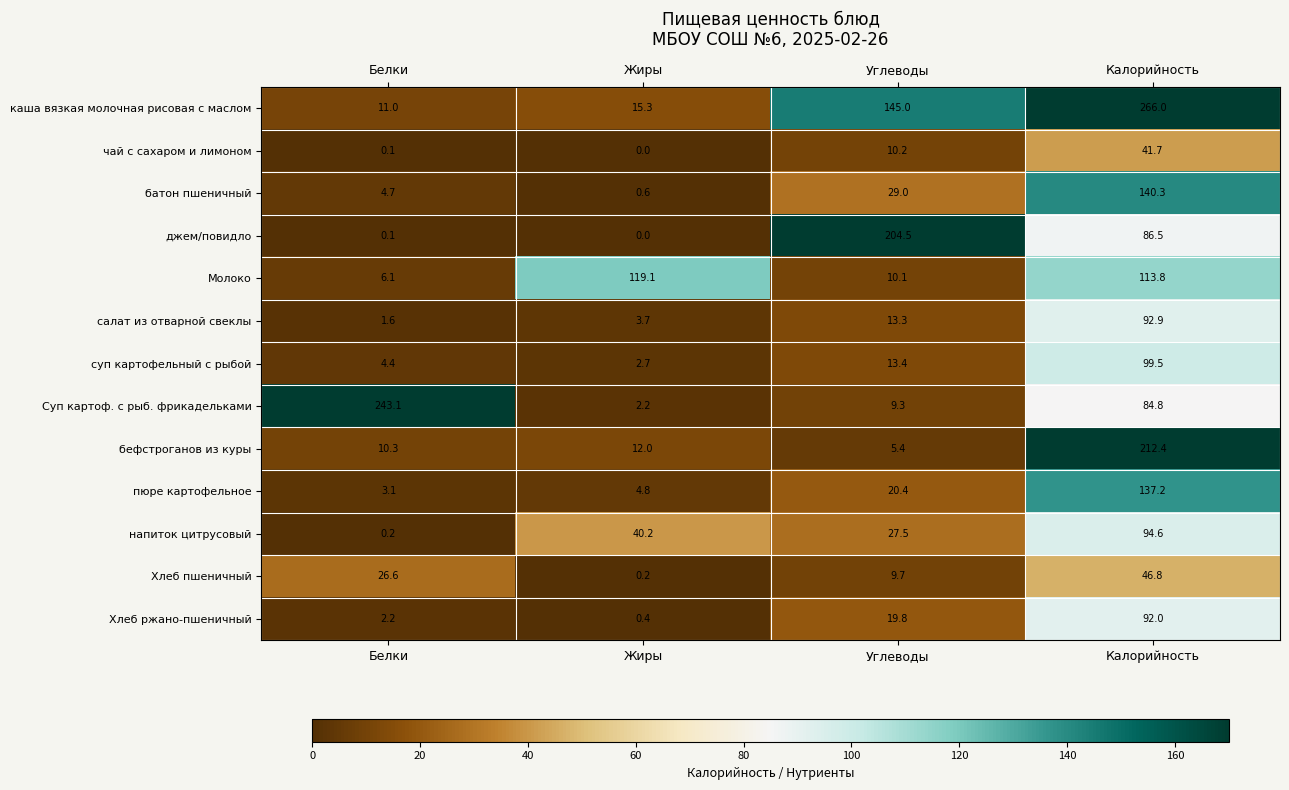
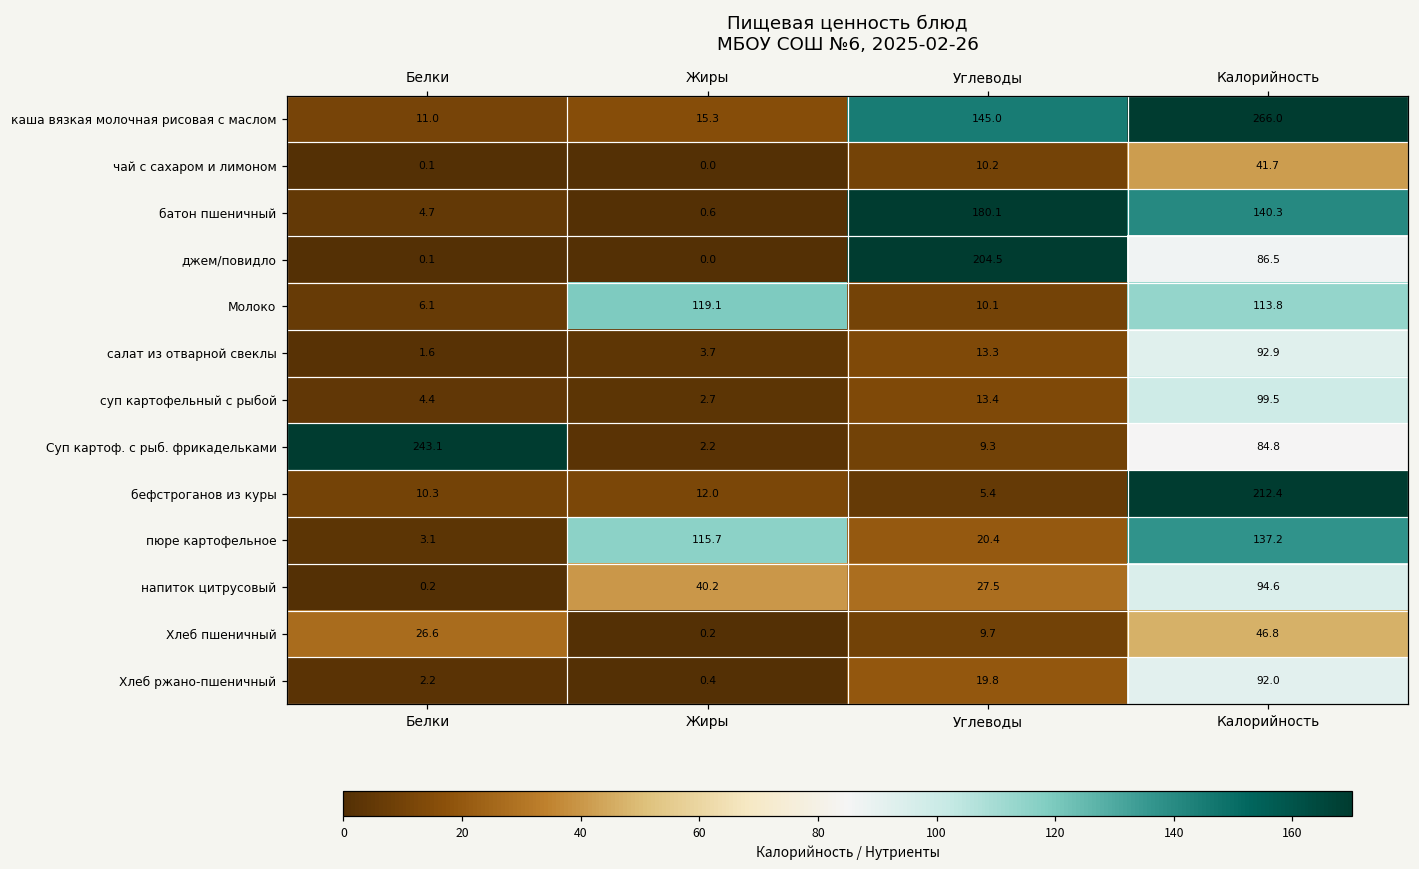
батон пшеничный, Углеводы: 29.0 -> 180.1
пюре картофельное, Жиры: 4.8 -> 115.7
